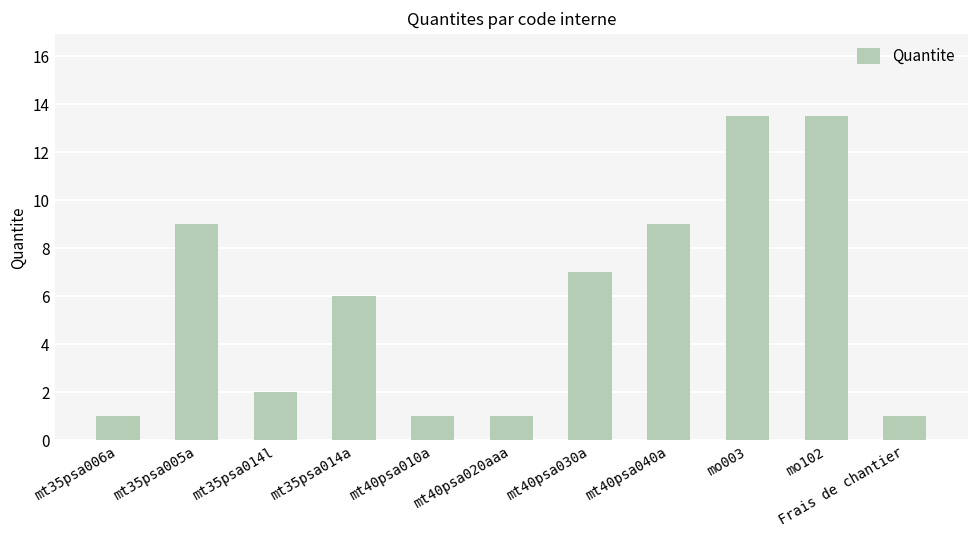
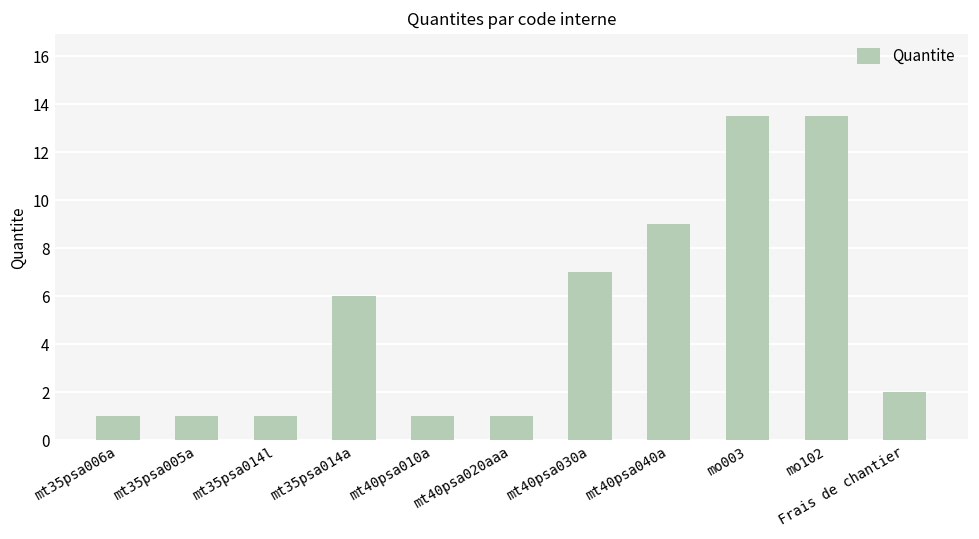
mt35psa005a: 9 -> 1
mt35psa014l: 2 -> 1
Frais de chantier: 1 -> 2
